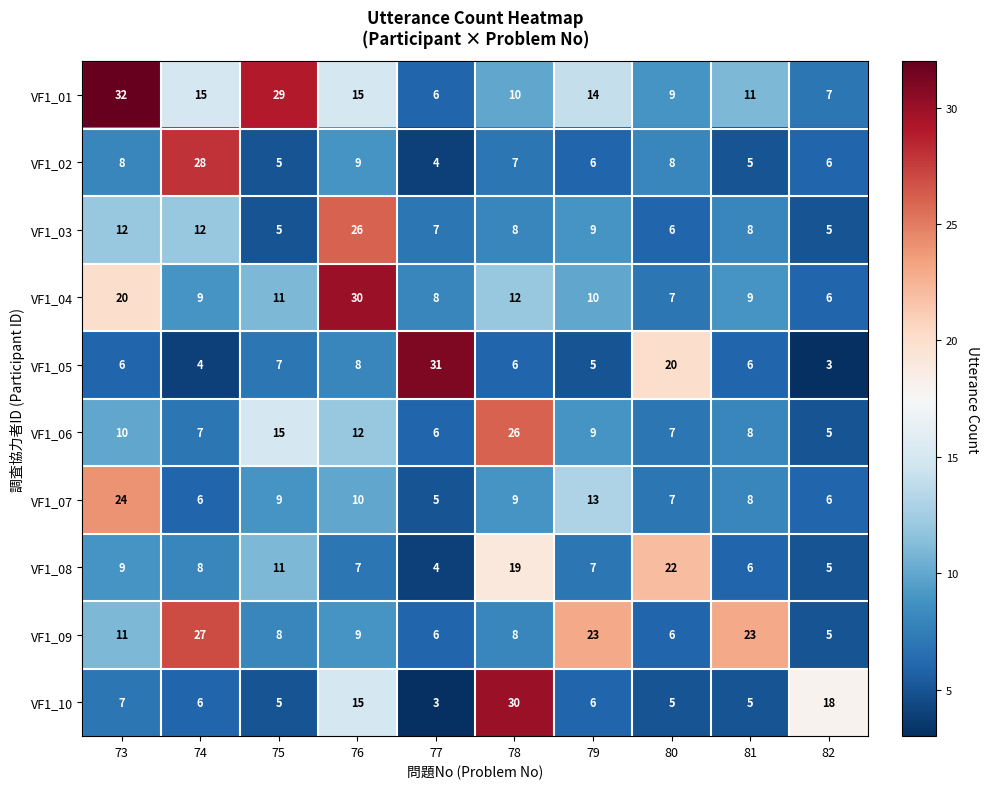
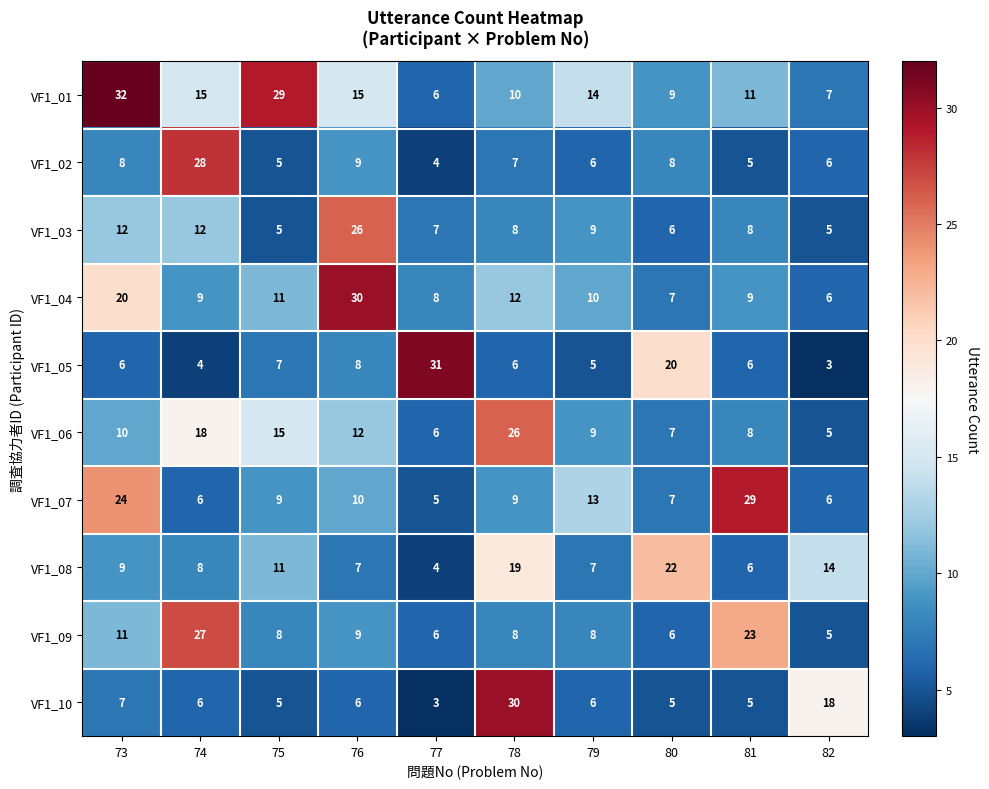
VF1_06, 74: 7 -> 18
VF1_07, 81: 8 -> 29
VF1_08, 82: 5 -> 14
VF1_09, 79: 23 -> 8
VF1_10, 76: 15 -> 6
